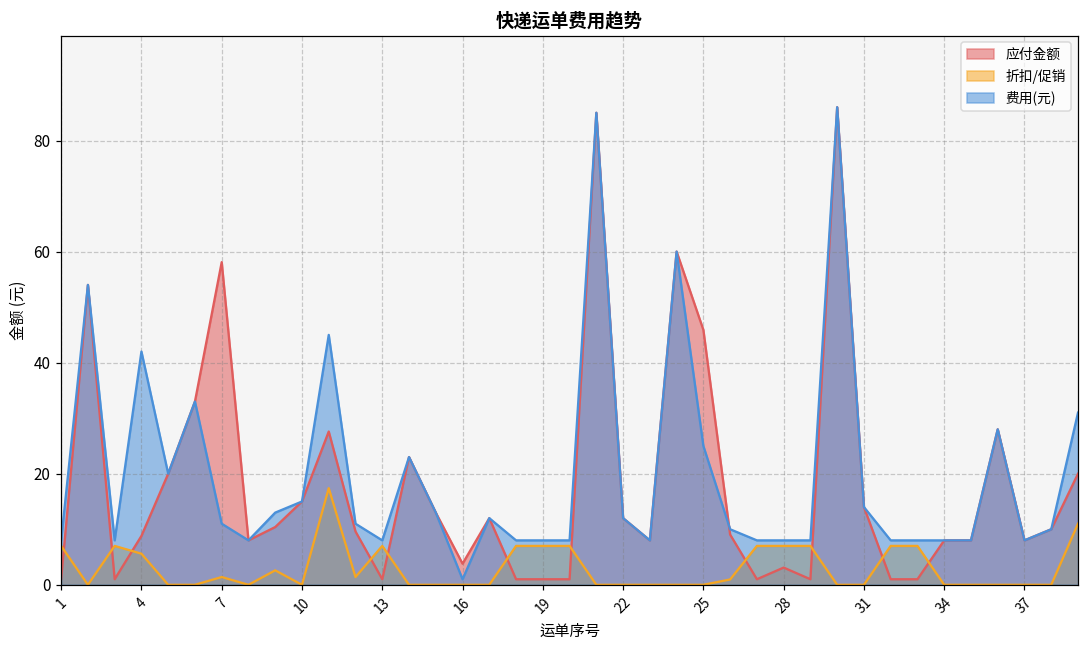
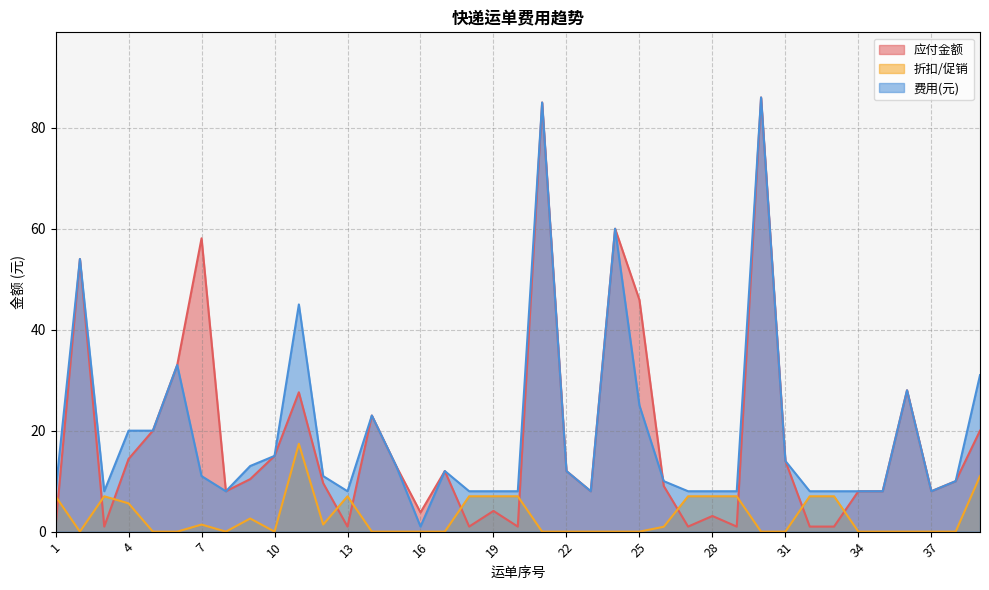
应付金额, 4: 9 -> 14
费用(元), 4: 42 -> 20
应付金额, 19: 1 -> 4
